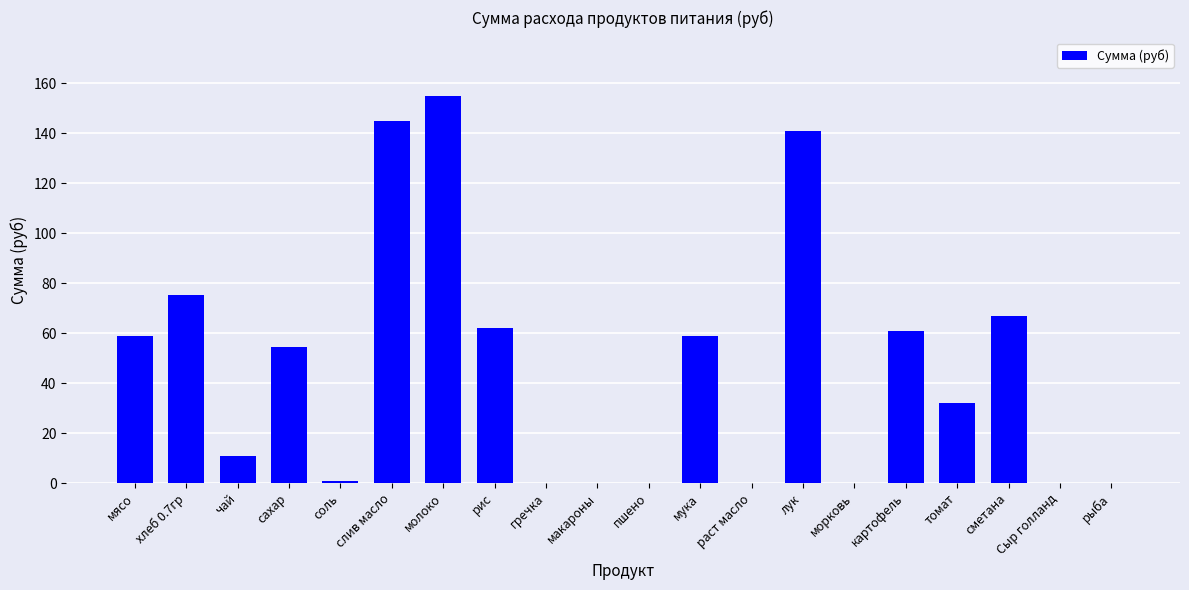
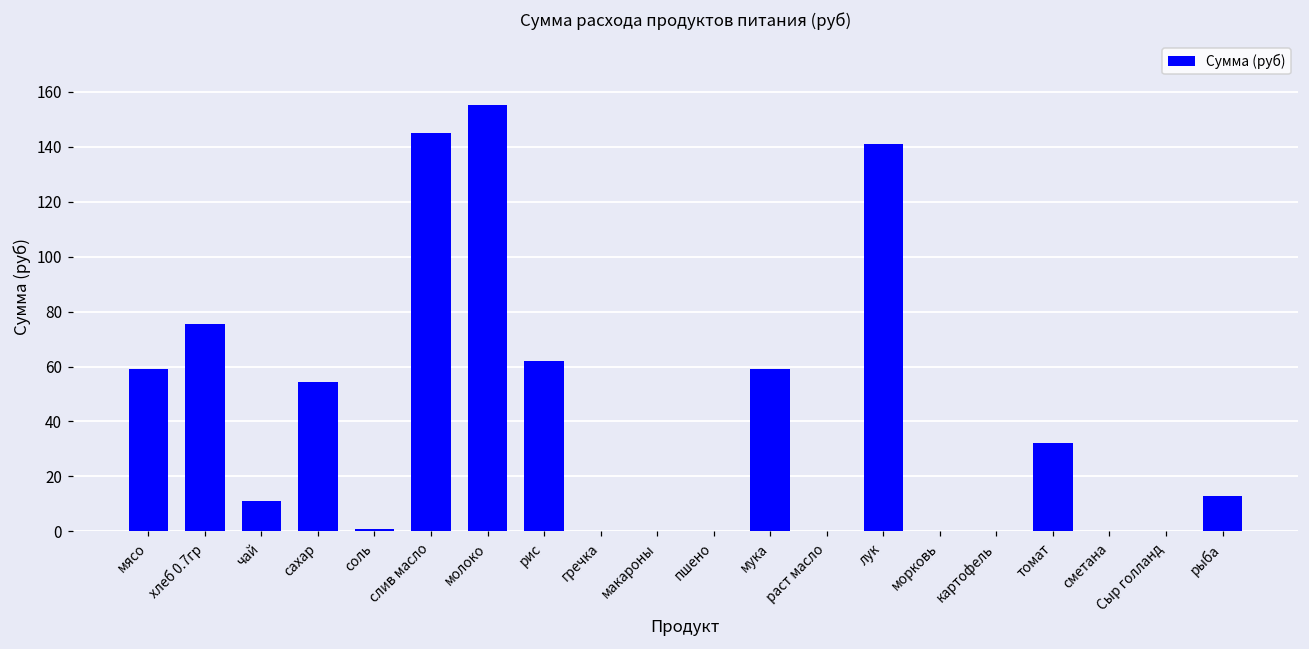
картофель: 61 -> 0
сметана: 67 -> 0
рыба: 0 -> 13
